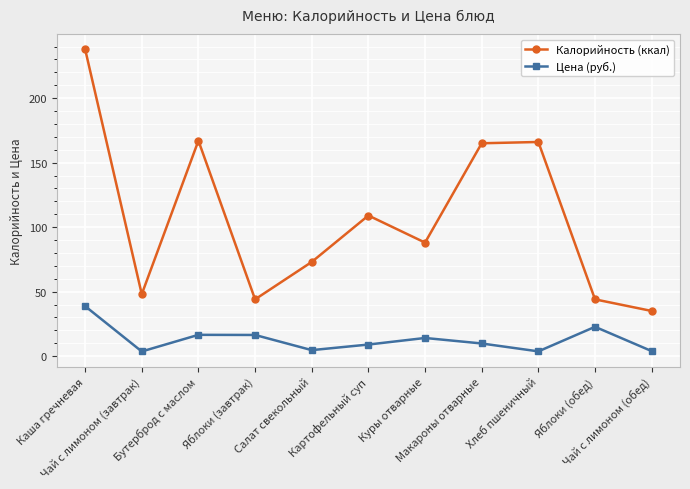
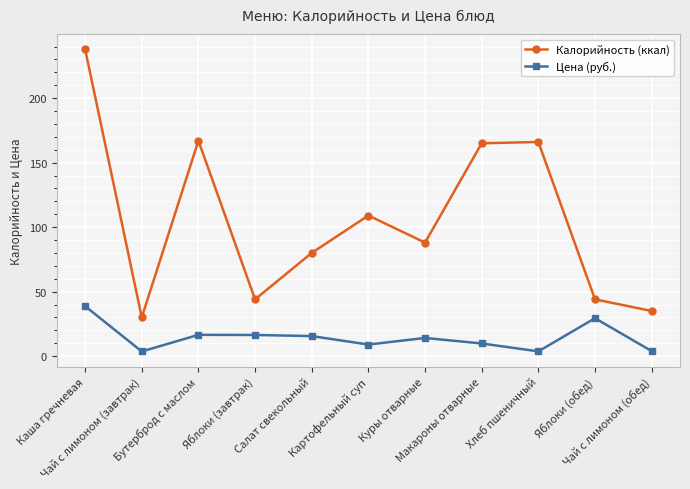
Калорийность (ккал), Чай с лимоном (завтрак): 48 -> 30
Калорийность (ккал), Салат свекольный: 73 -> 80
Цена (руб.), Салат свекольный: 5 -> 16
Цена (руб.), Яблоки (обед): 23 -> 29
